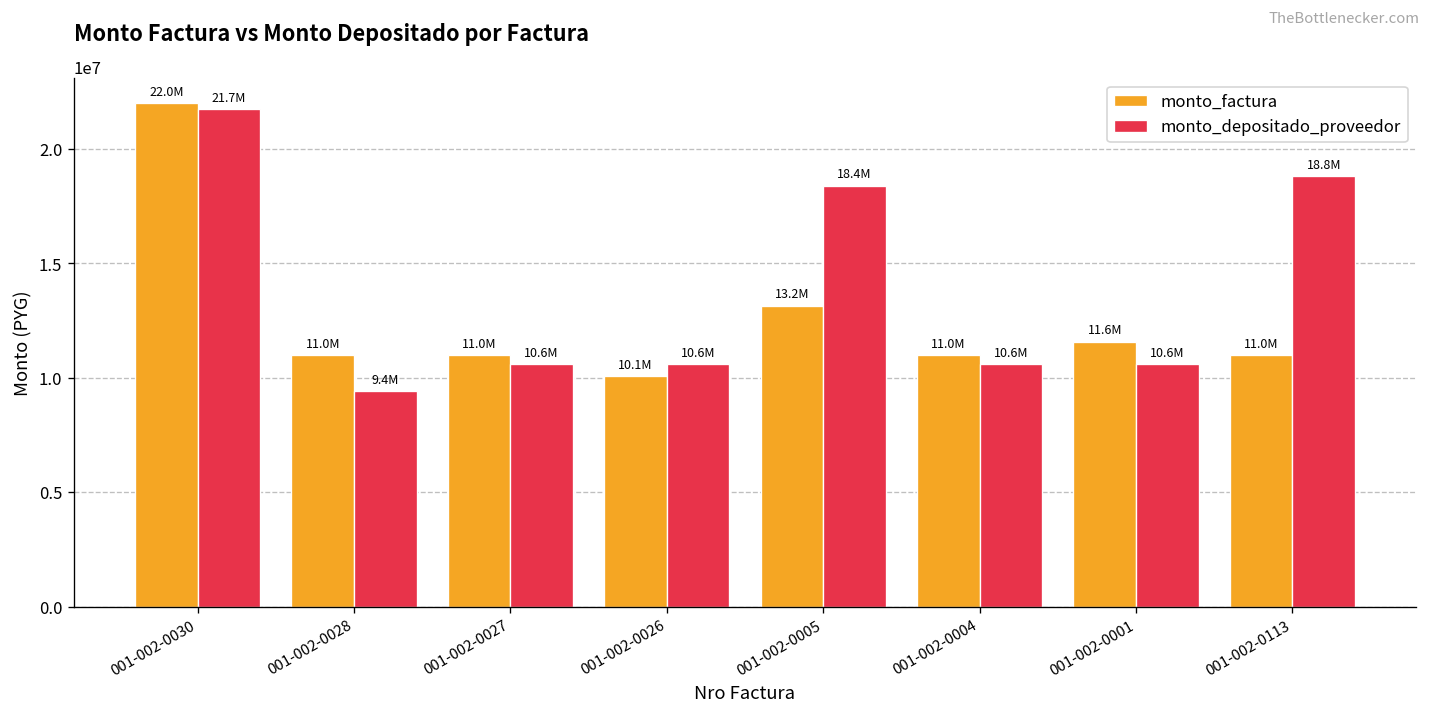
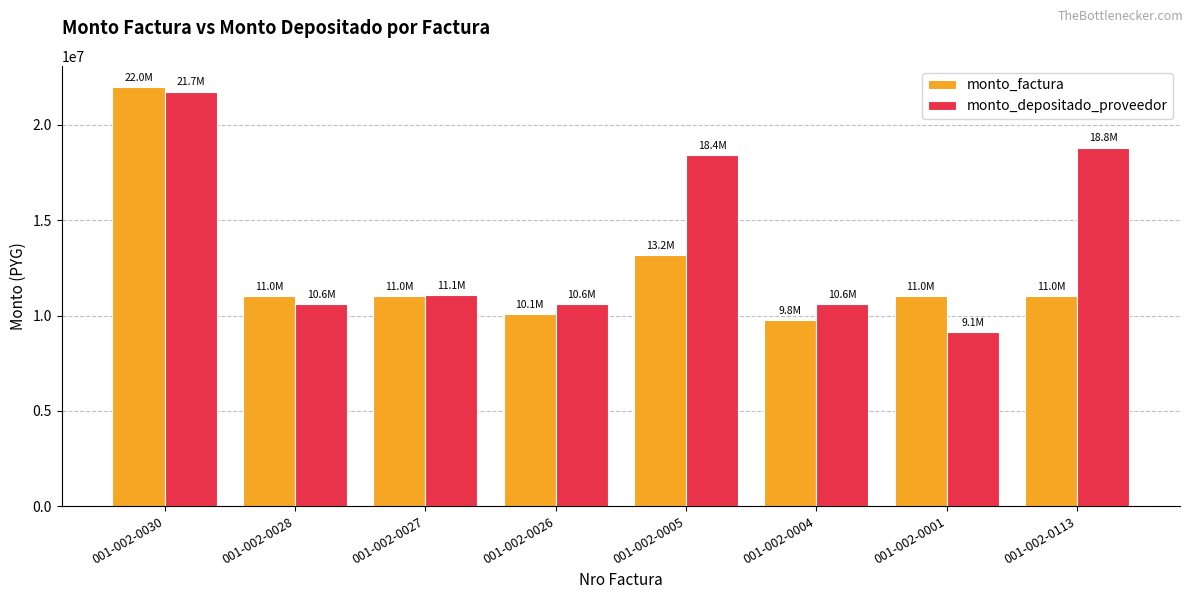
monto_depositado_proveedor, 001-002-0028: 9.4M -> 10.6M
monto_depositado_proveedor, 001-002-0027: 10.6M -> 11.1M
monto_factura, 001-002-0004: 11.0M -> 9.8M
monto_factura, 001-002-0001: 11.6M -> 11.0M
monto_depositado_proveedor, 001-002-0001: 10.6M -> 9.1M
